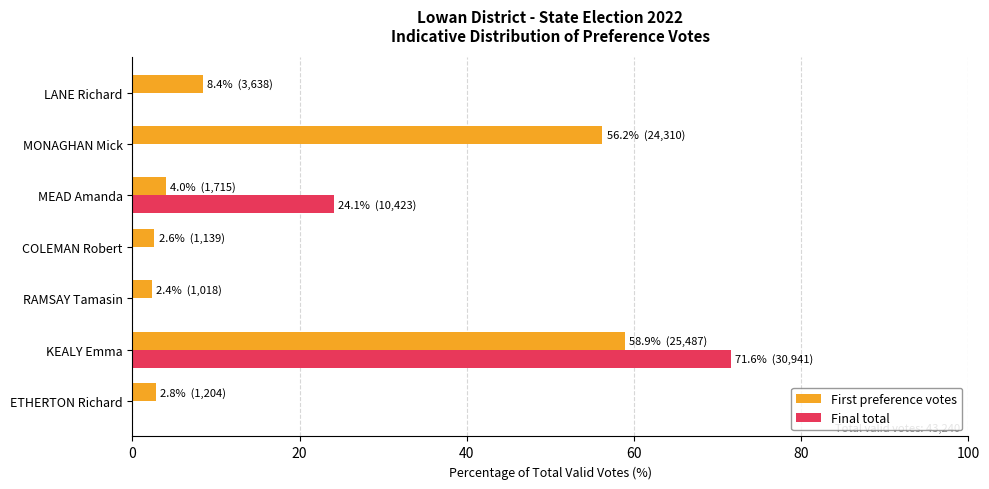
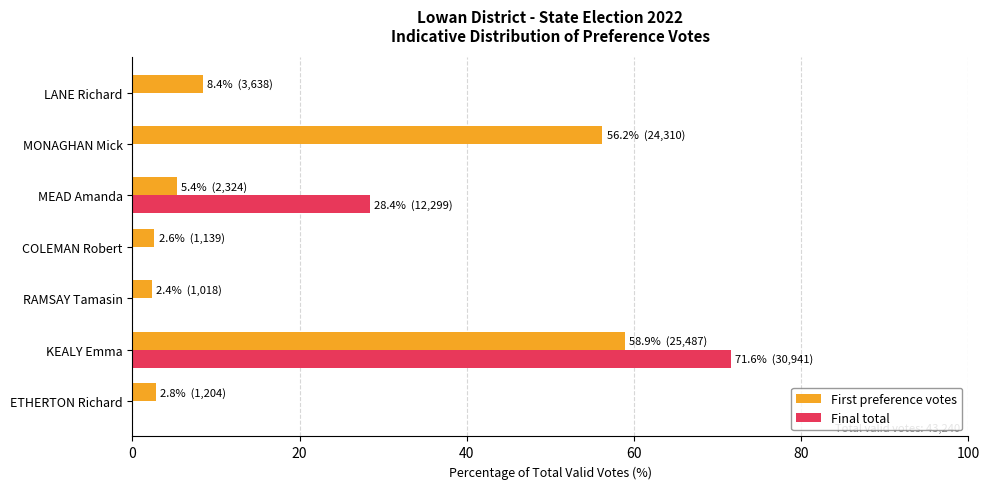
First preference votes, MEAD Amanda: 4.0% (1,715) -> 5.4% (2,324)
Final total, MEAD Amanda: 24.1% (10,423) -> 28.4% (12,299)
